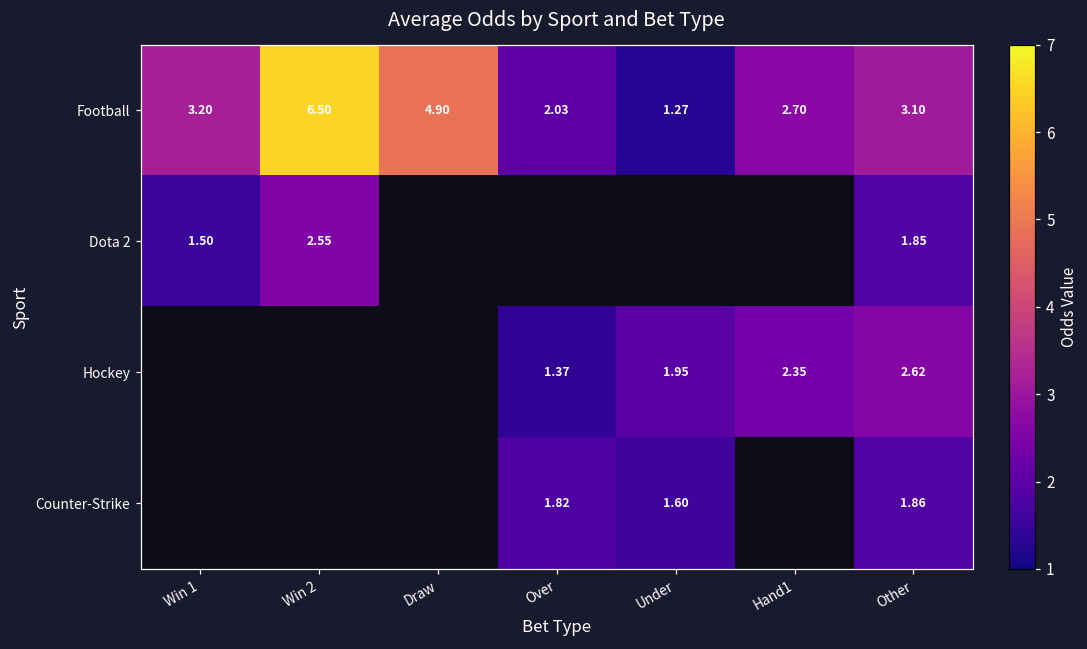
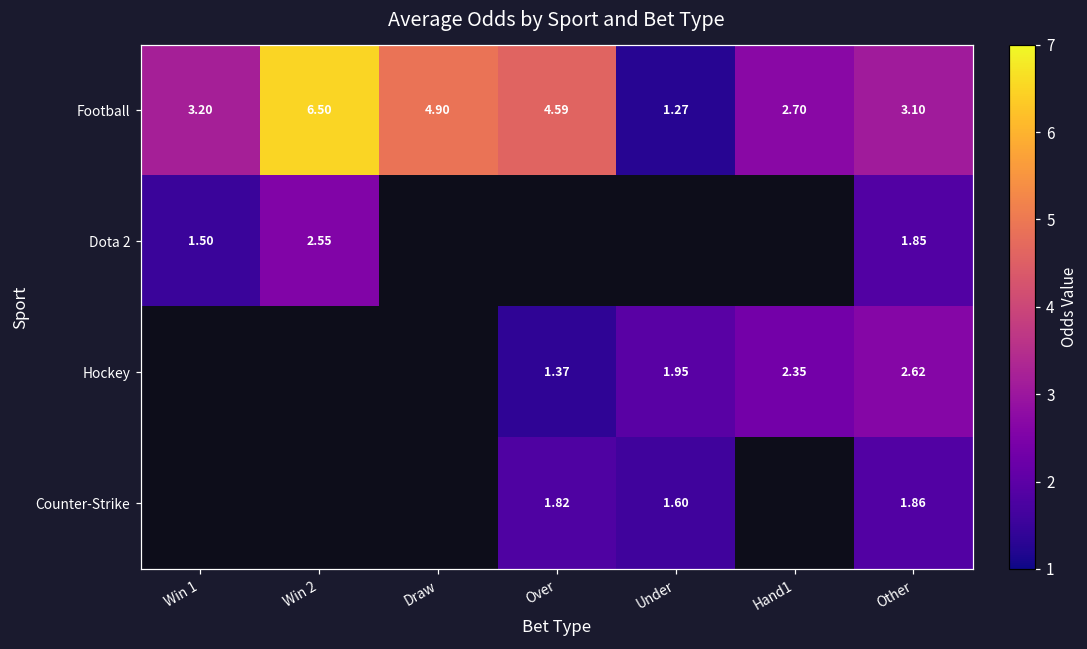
Football, Over: 2.03 -> 4.59
